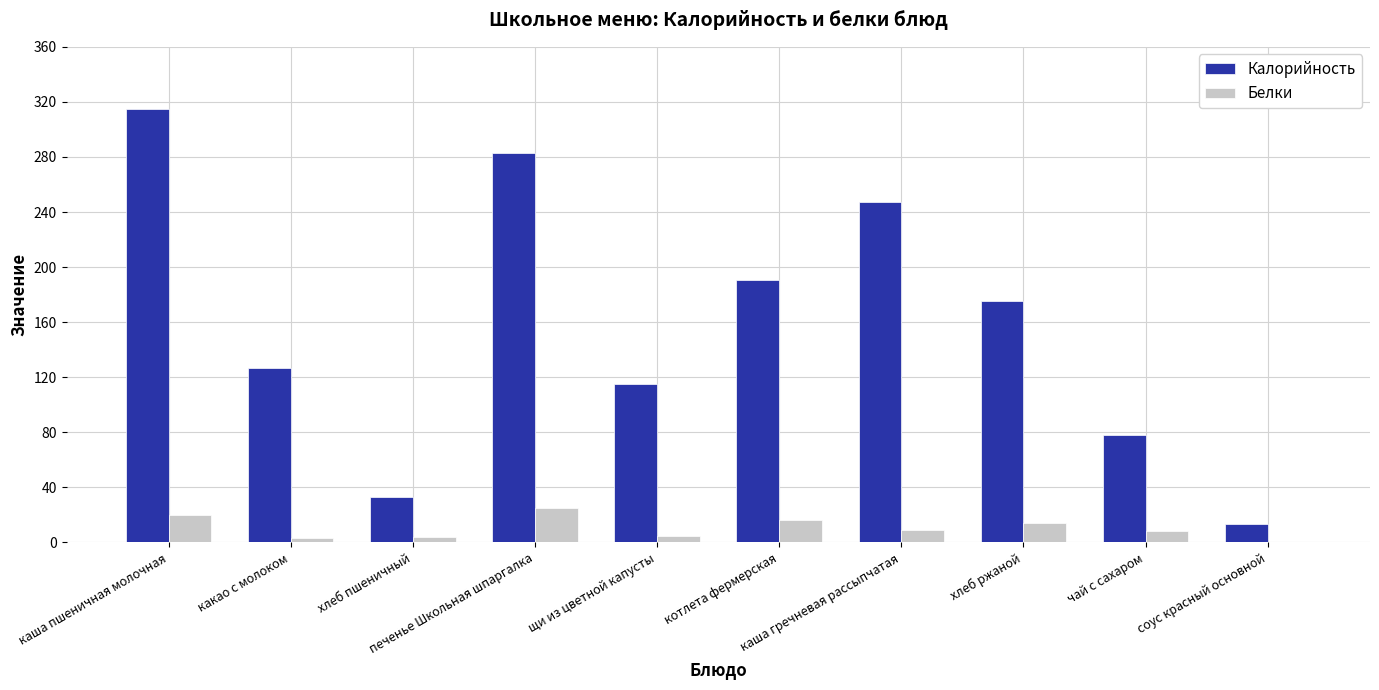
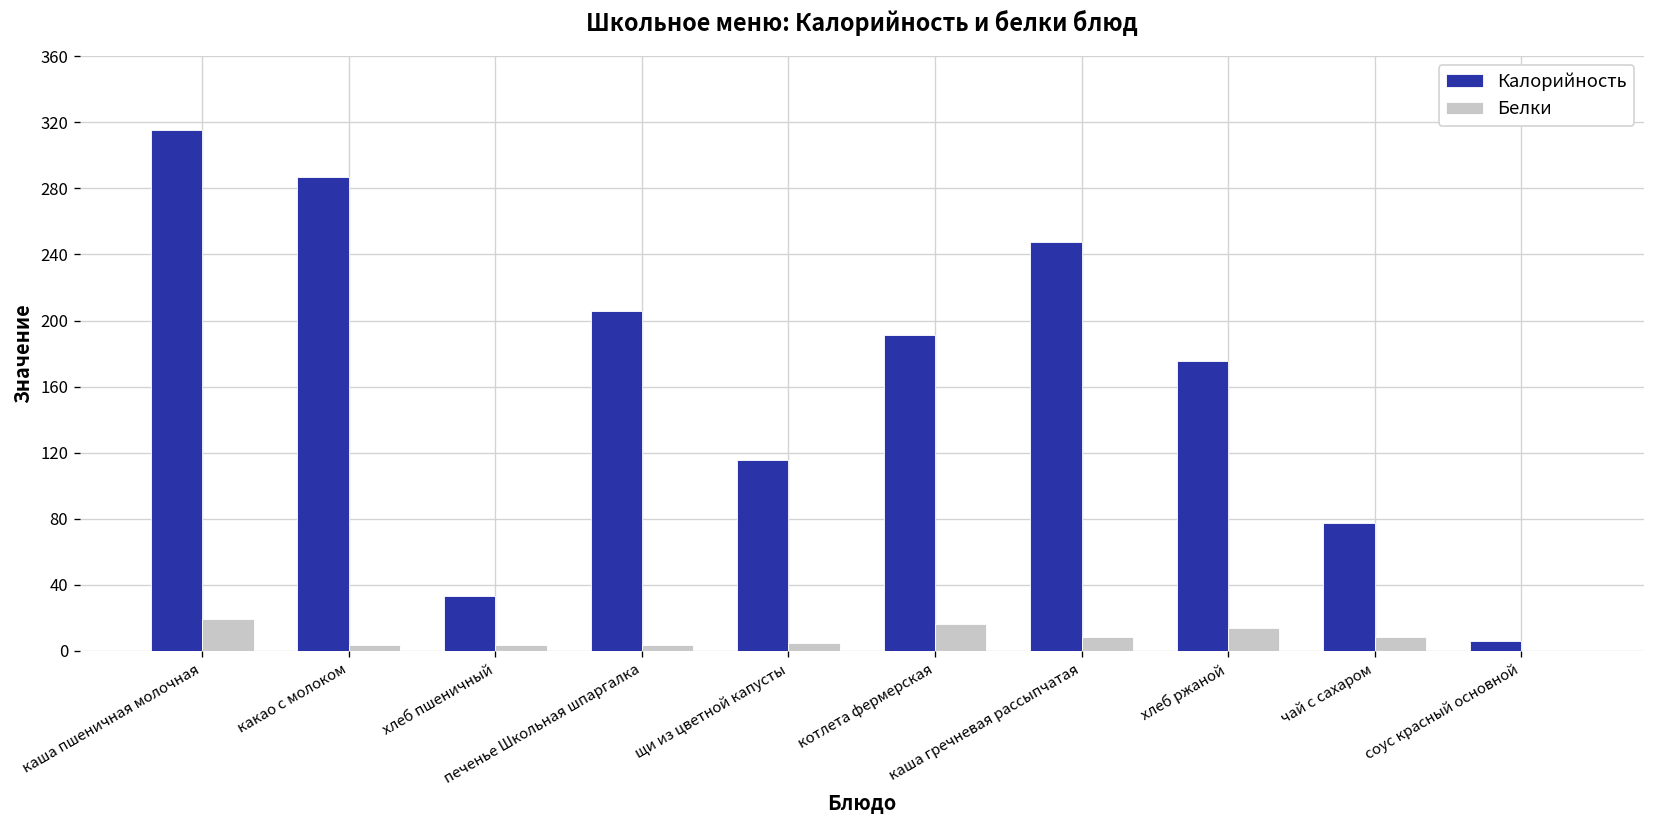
Калорийность, какао с молоком: 127 -> 287
Калорийность, печенье Школьная шпаргалка: 283 -> 206
Белки, печенье Школьная шпаргалка: 25 -> 4
Калорийность, соус красный основной: 13 -> 6
